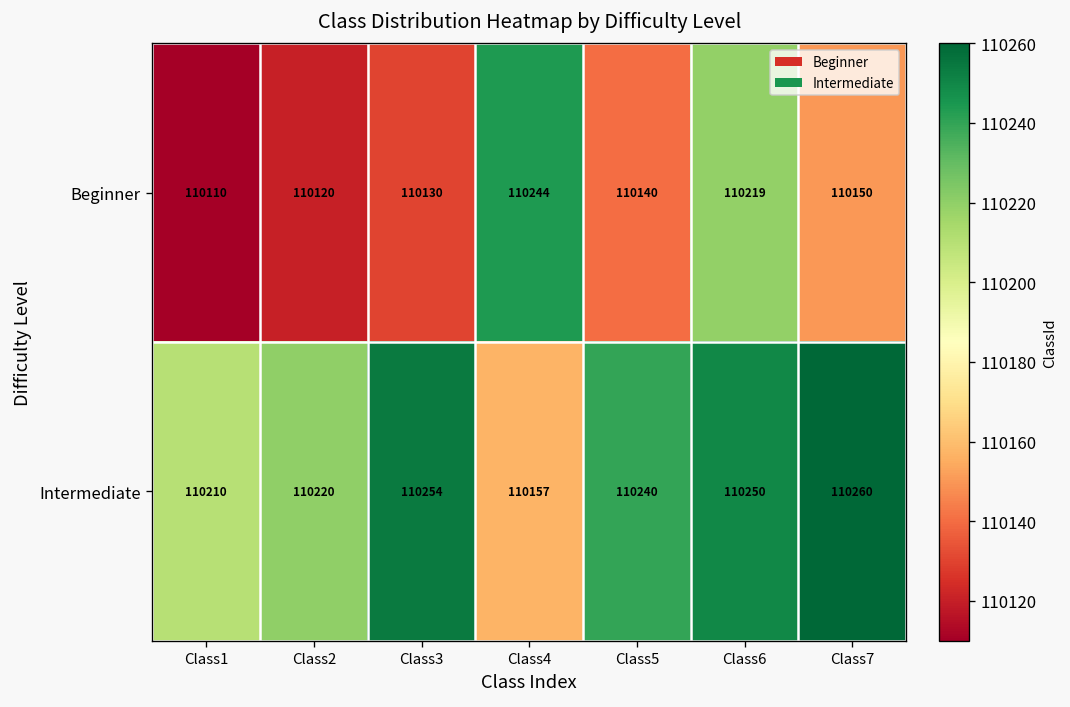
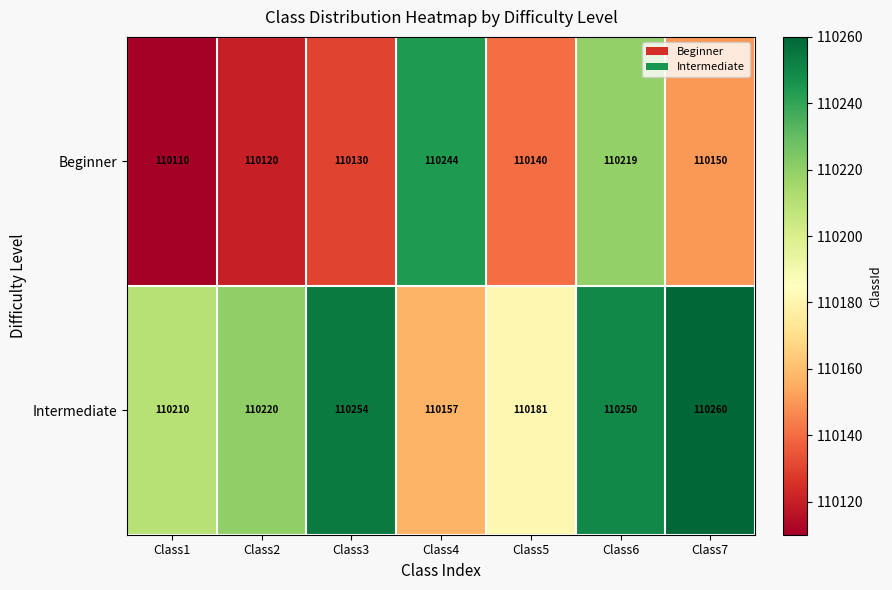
Intermediate, Class5: 110240 -> 110181
